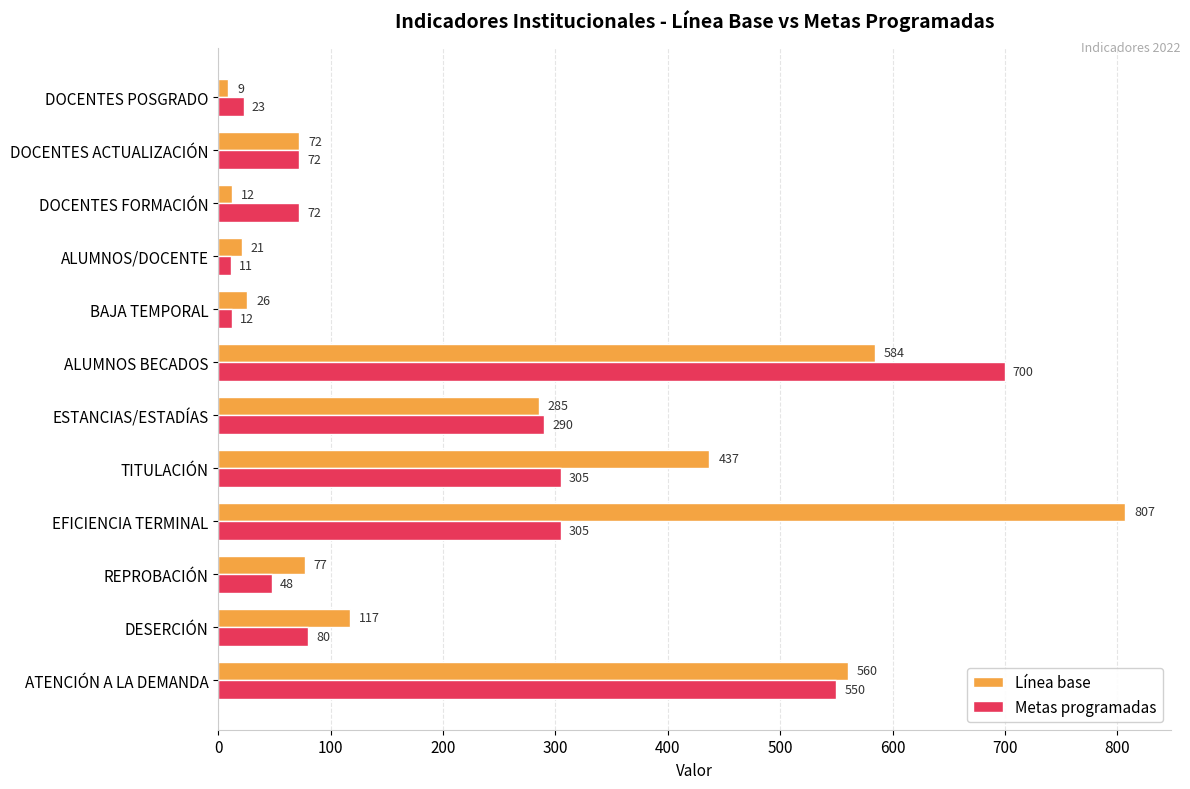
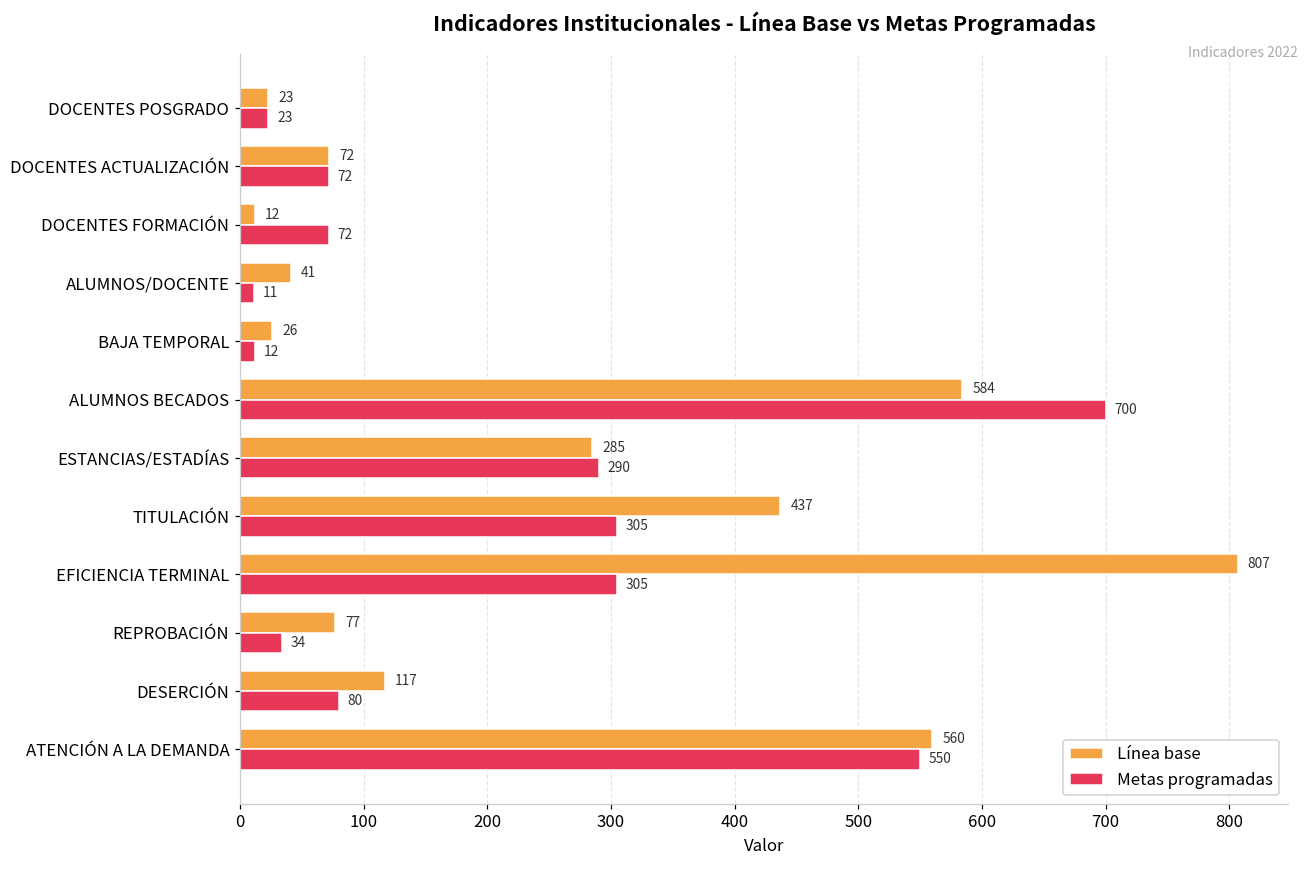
Línea base, DOCENTES POSGRADO: 9 -> 23
Línea base, ALUMNOS/DOCENTE: 21 -> 41
Metas programadas, REPROBACIÓN: 48 -> 34
